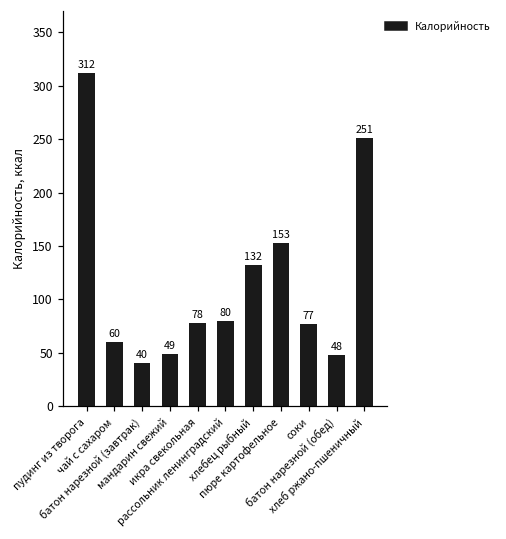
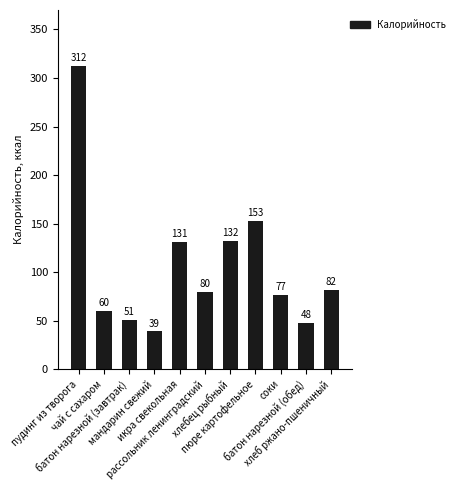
батон нарезной (завтрак): 40 -> 51
мандарин свежий: 49 -> 39
икра свекольная: 78 -> 131
хлеб ржано-пшеничный: 251 -> 82
